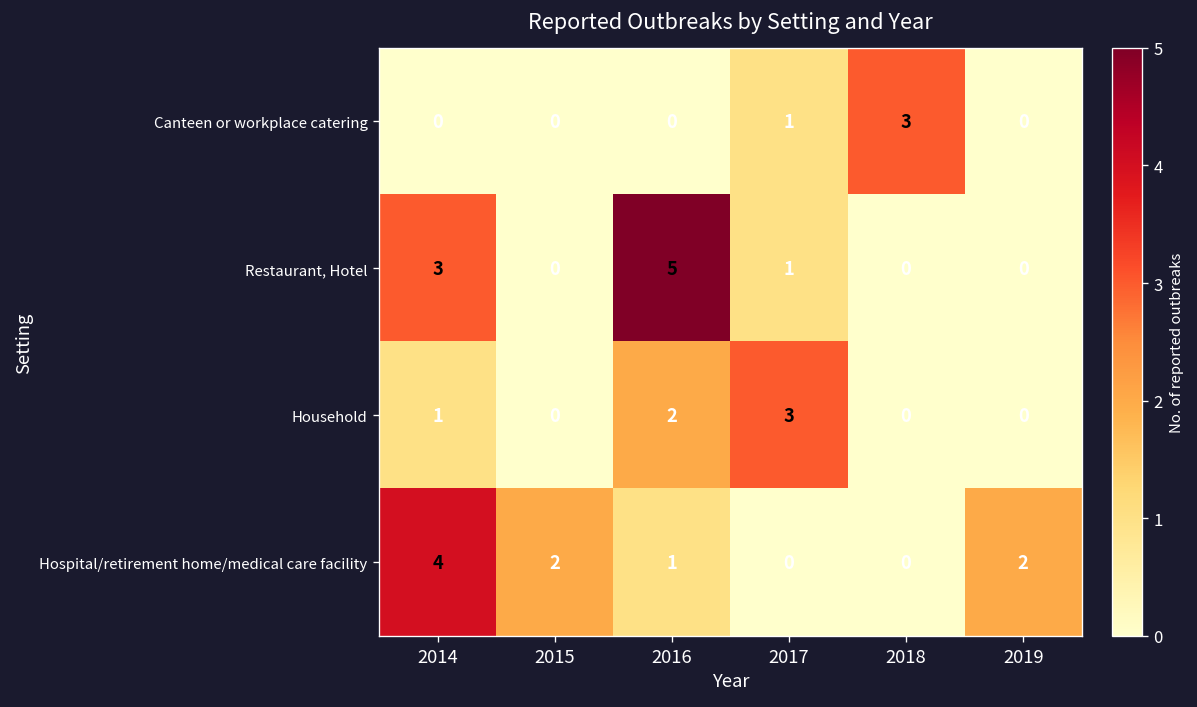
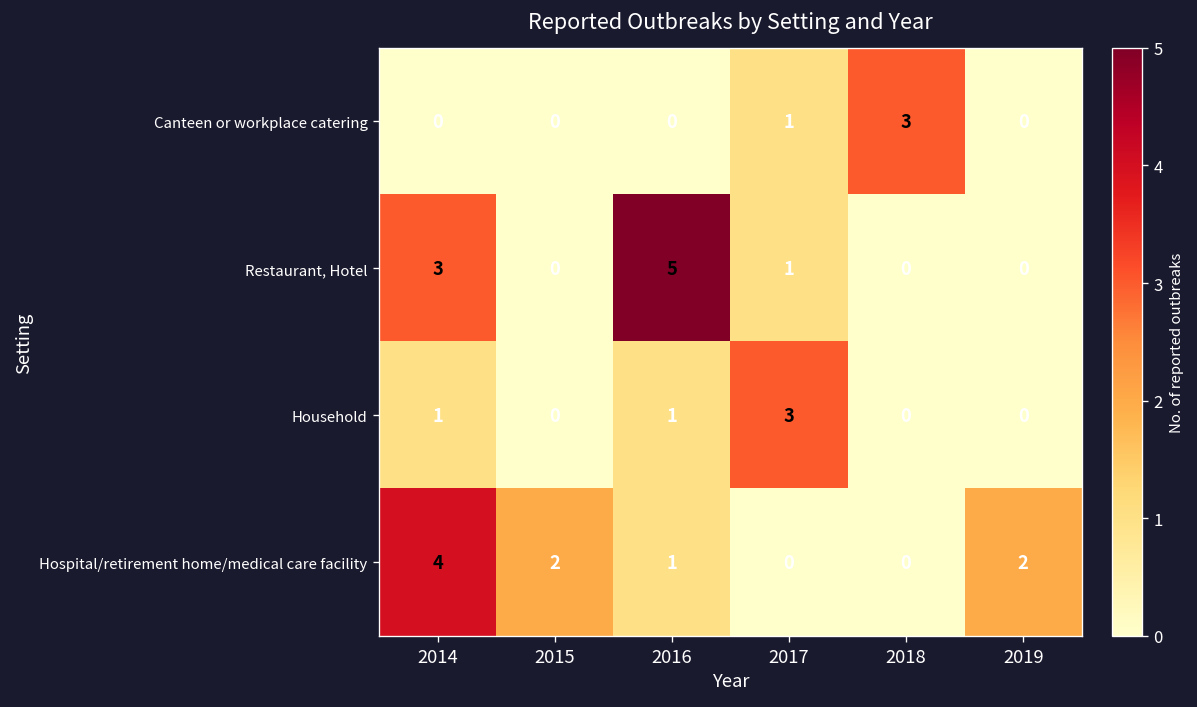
Household, 2016: 2 -> 1
